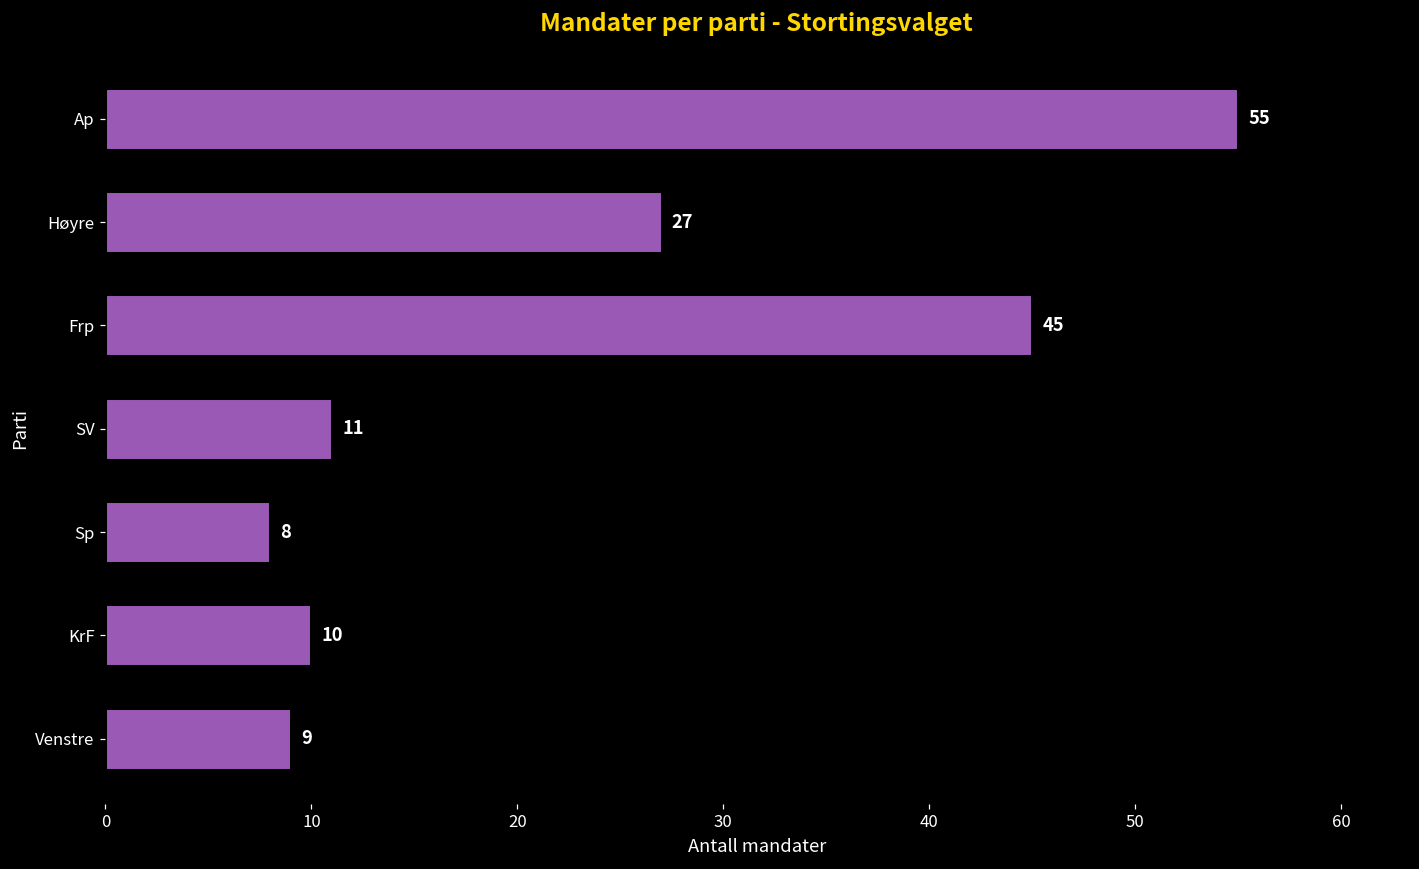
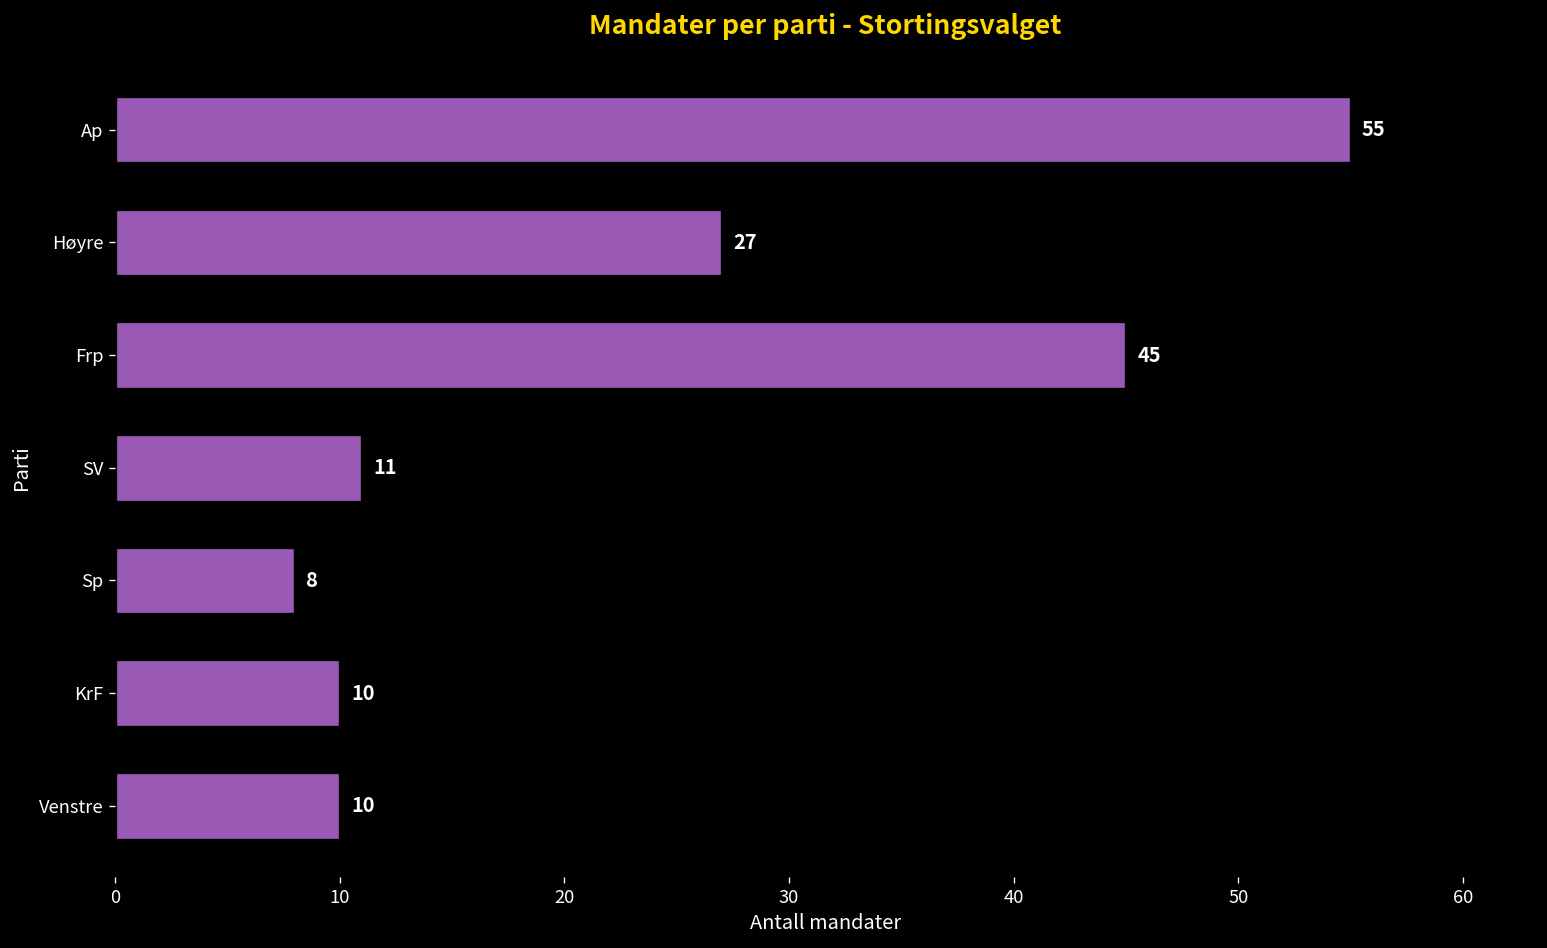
Venstre: 9 -> 10
